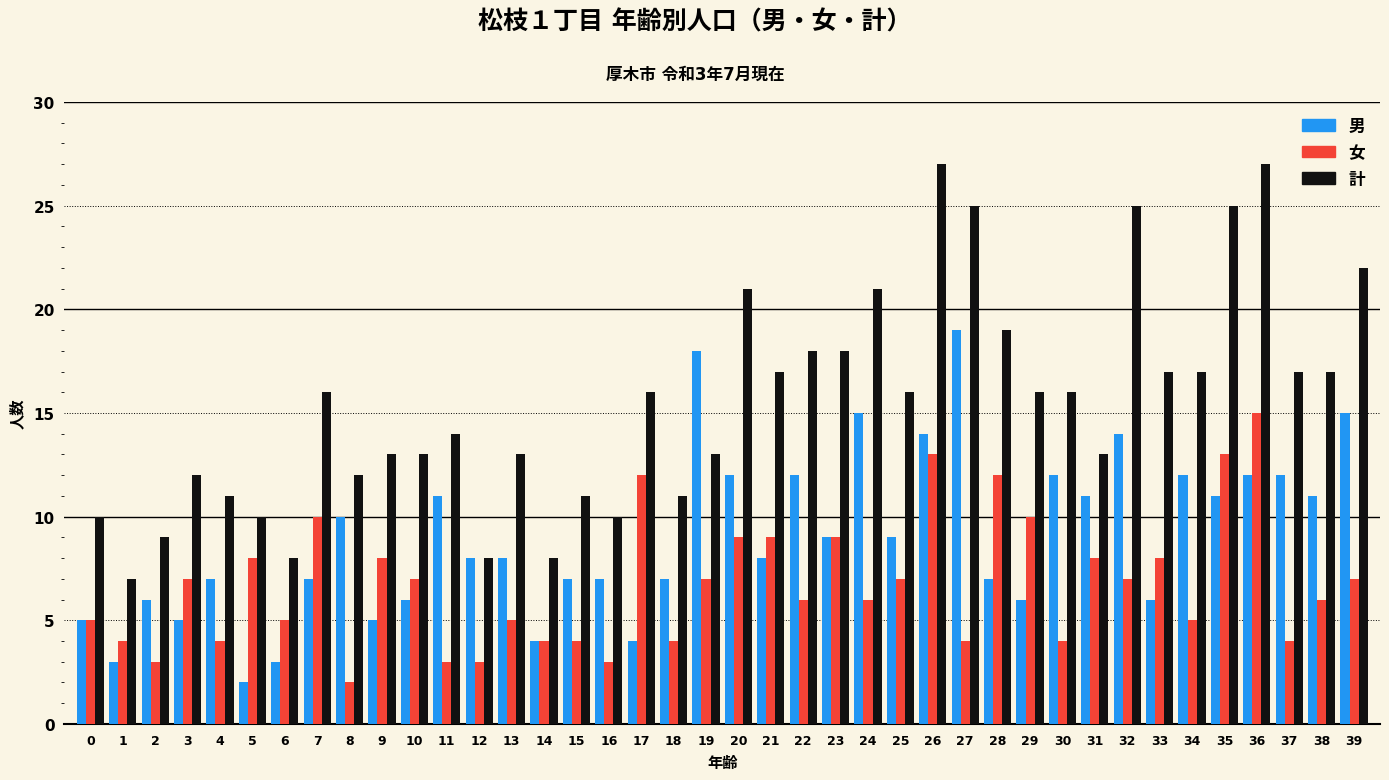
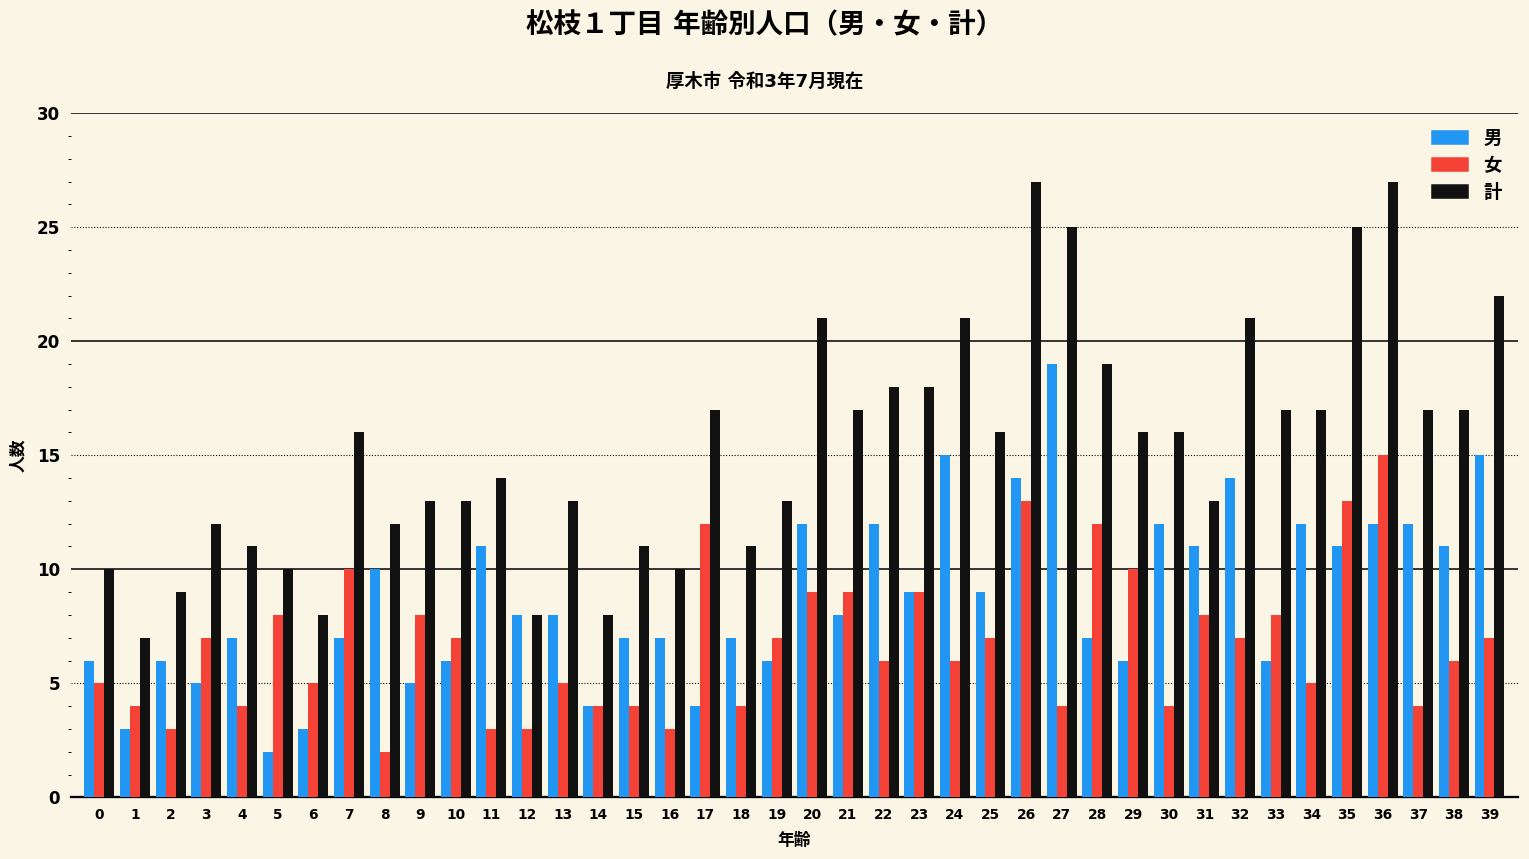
男, 0: 5 -> 6
計, 17: 16 -> 17
男, 19: 18 -> 6
計, 32: 25 -> 21
